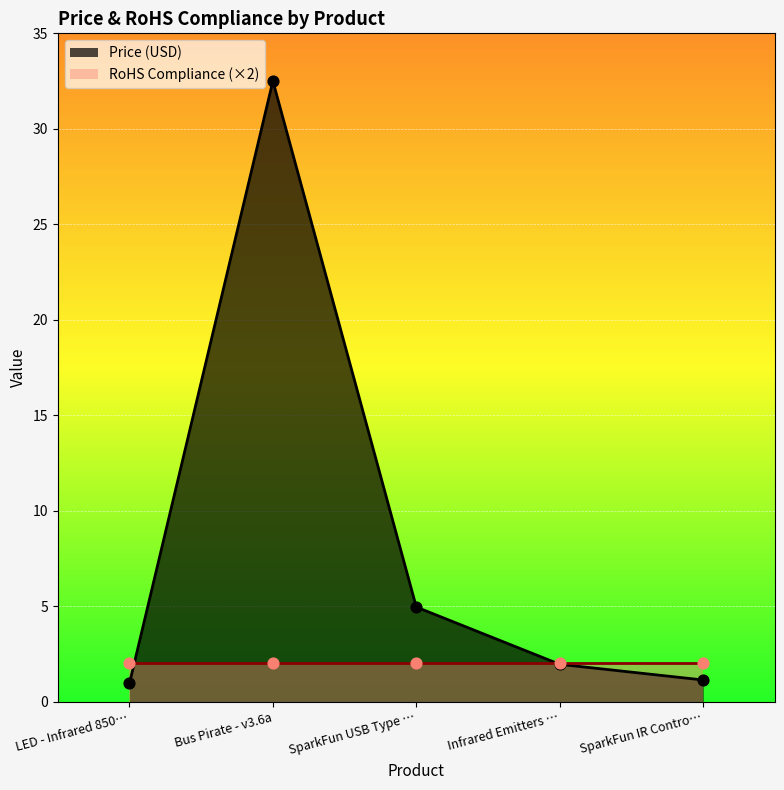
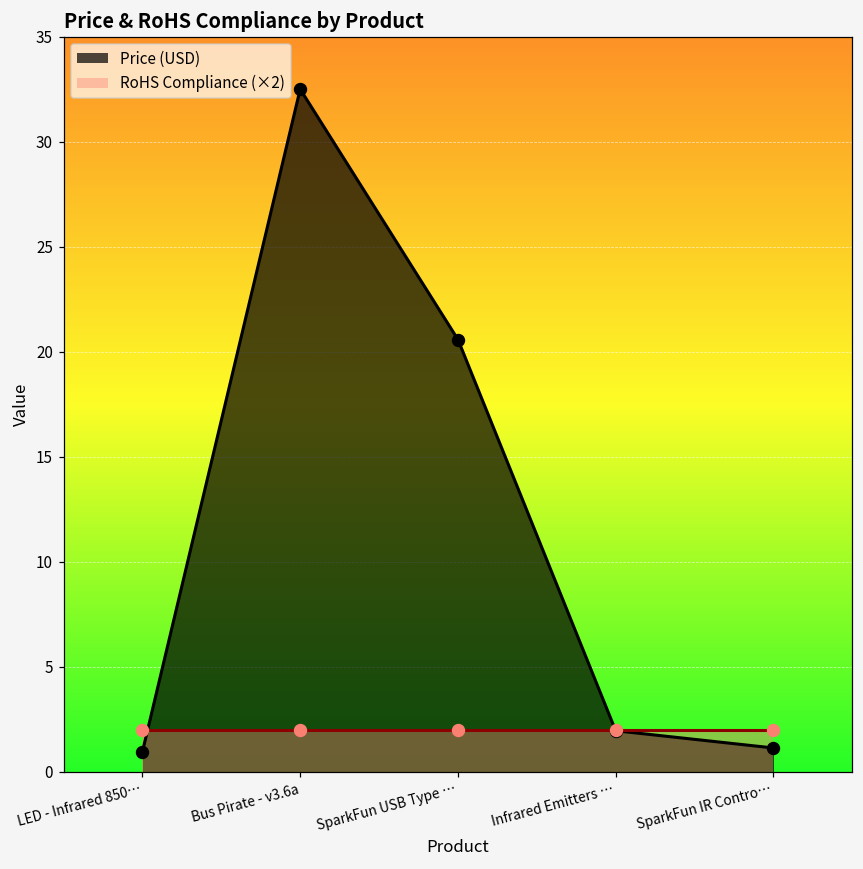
Price (USD), SparkFun USB Type …: 5.0 -> 20.6
